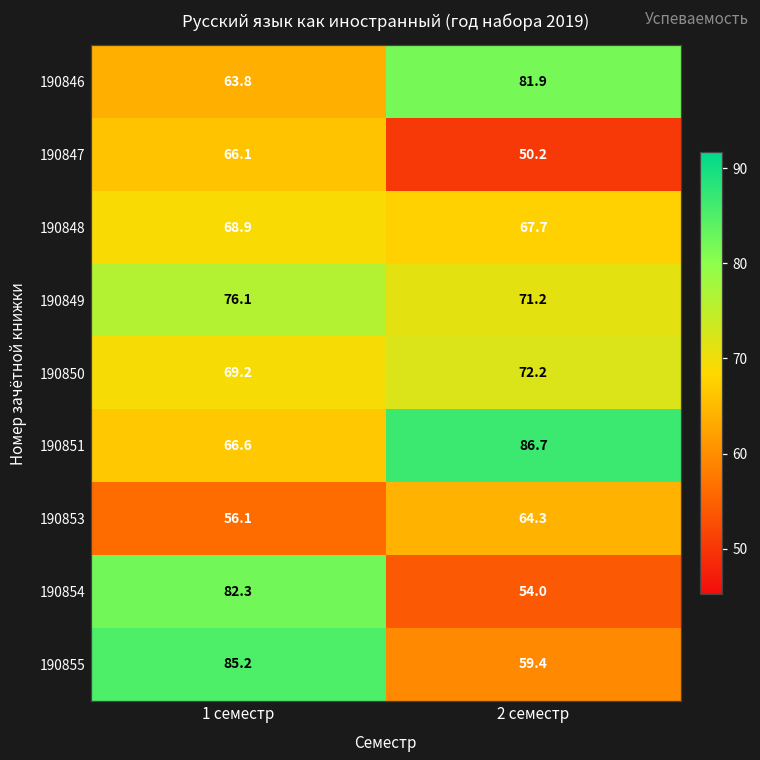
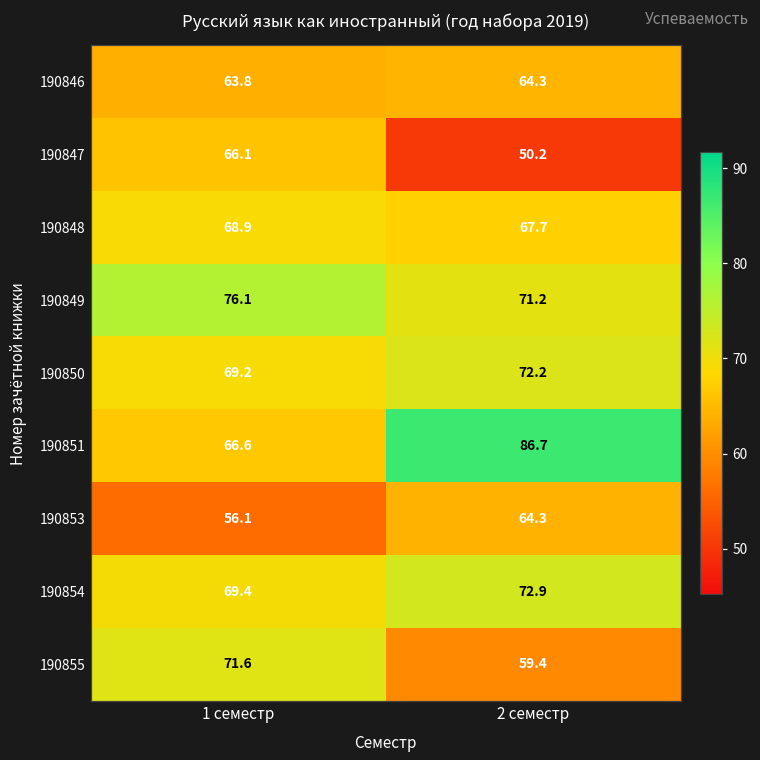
190846, 2 семестр: 81.9 -> 64.3
190854, 1 семестр: 82.3 -> 69.4
190854, 2 семестр: 54.0 -> 72.9
190855, 1 семестр: 85.2 -> 71.6
